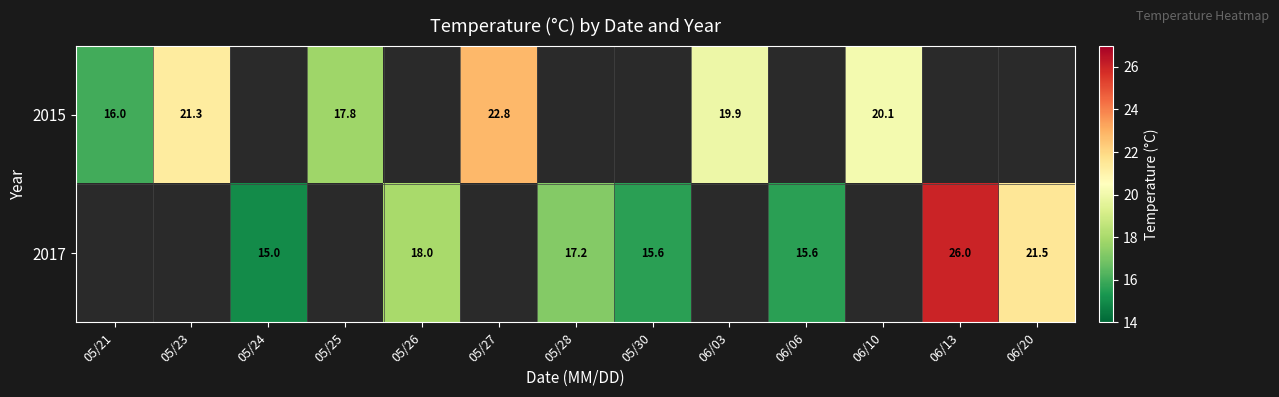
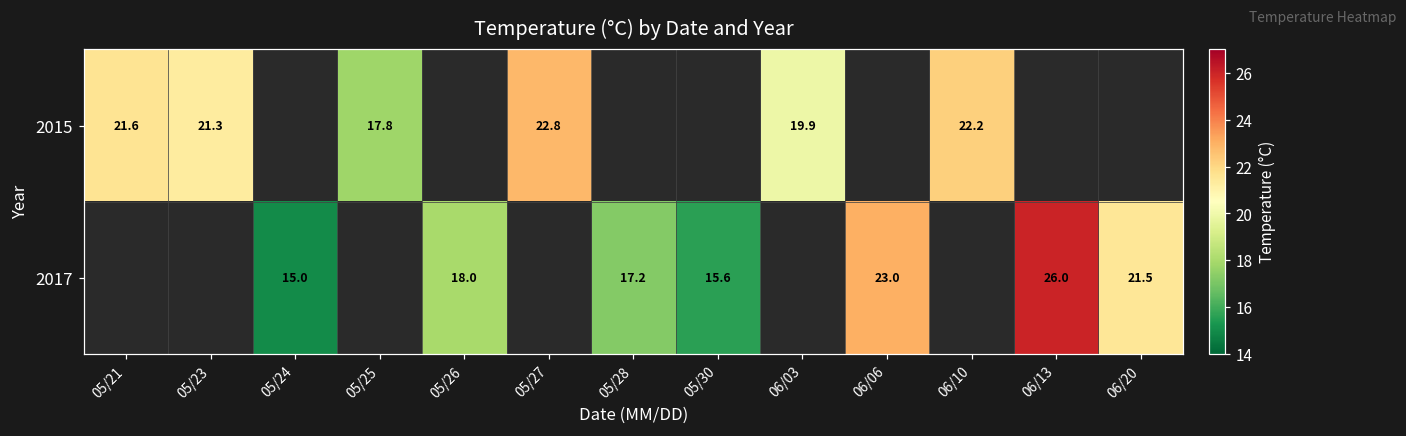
2015, 05/21: 16.0 -> 21.6
2015, 06/10: 20.1 -> 22.2
2017, 06/06: 15.6 -> 23.0
